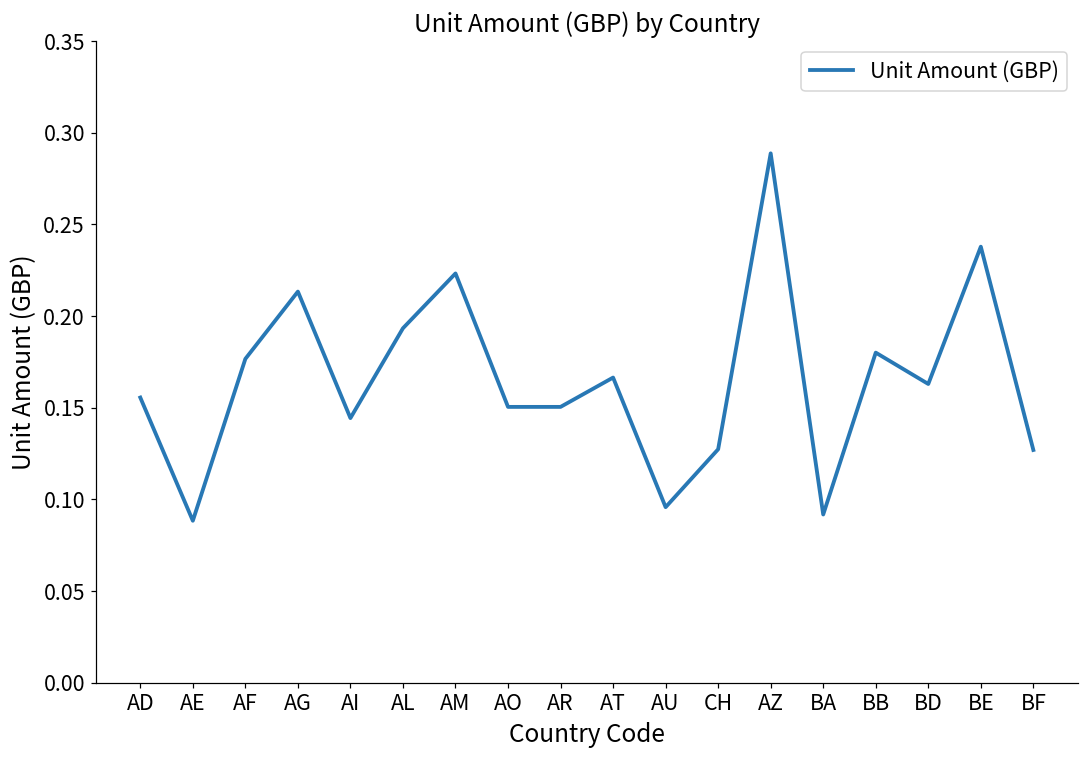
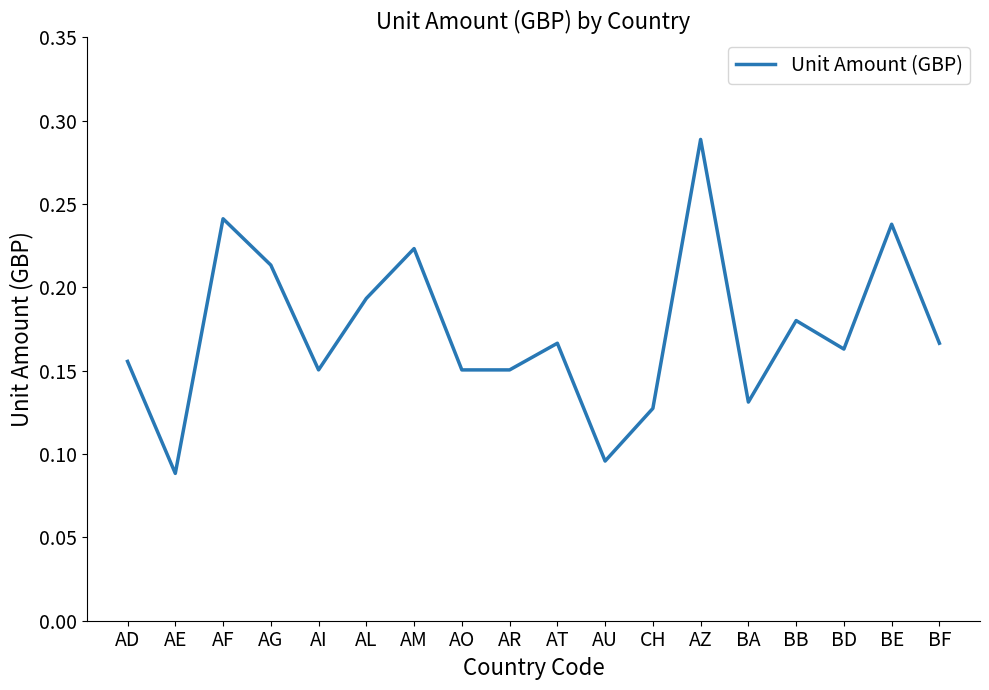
AF: 0.177 -> 0.241
AI: 0.144 -> 0.151
BA: 0.092 -> 0.131
BF: 0.127 -> 0.167
